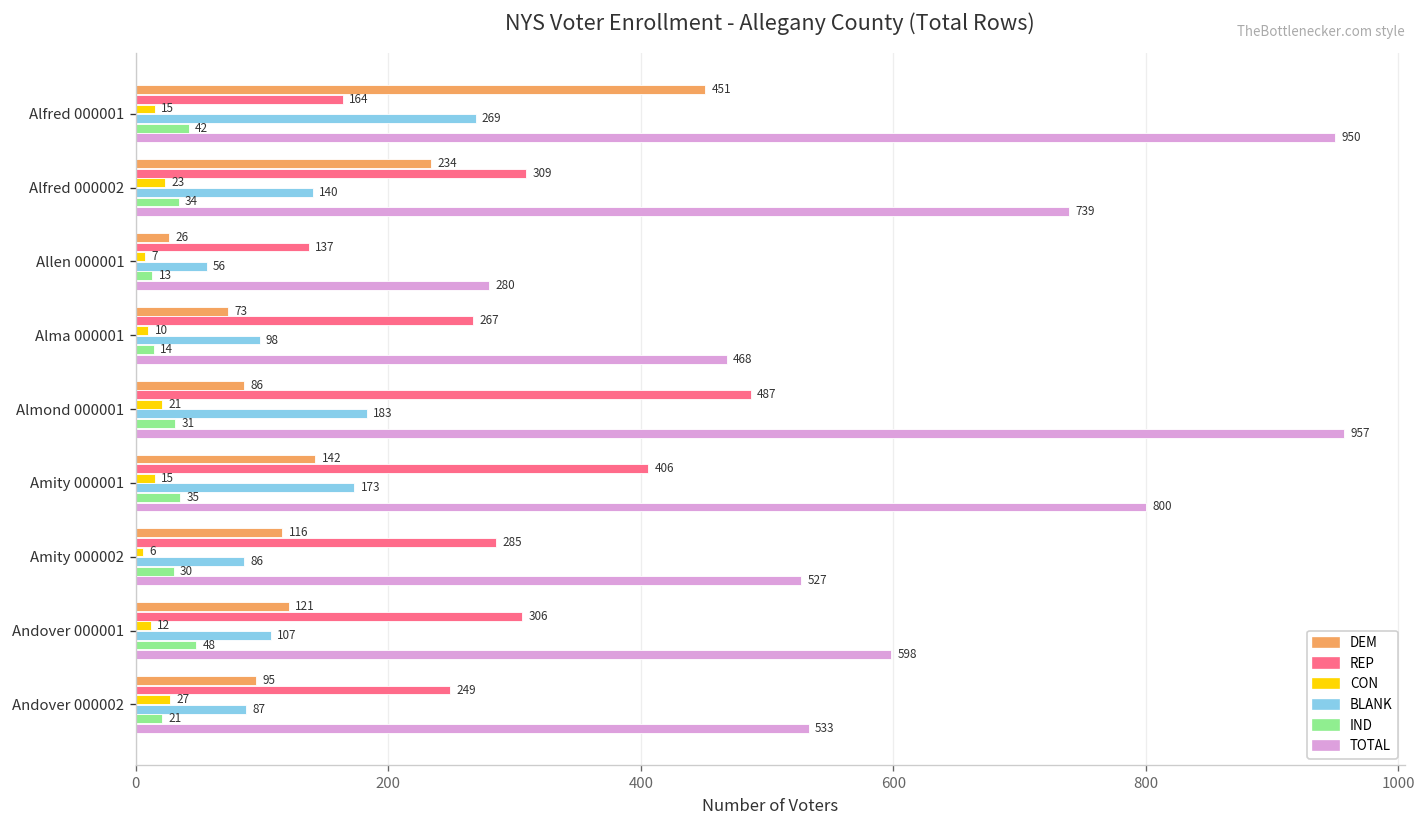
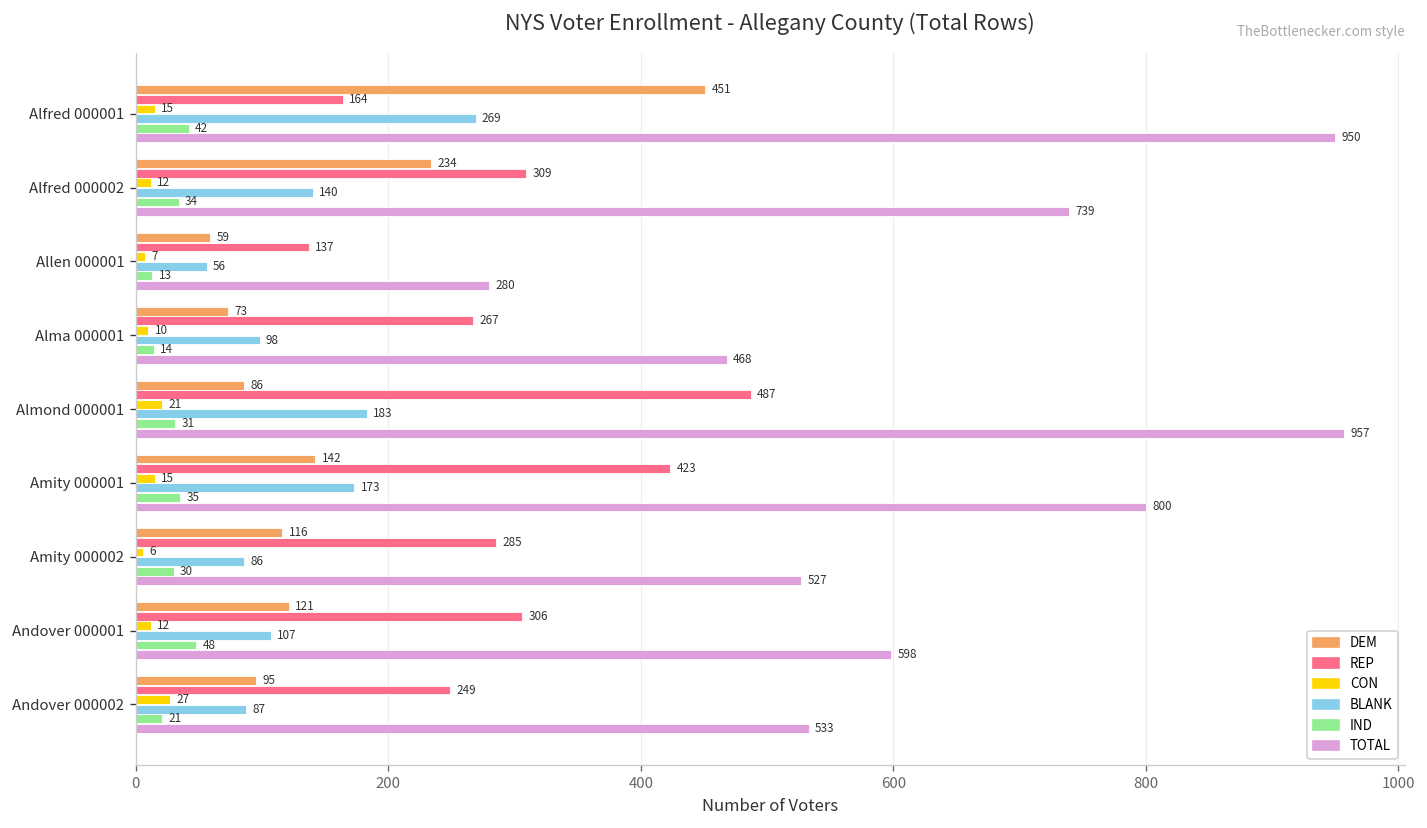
CON, Alfred 000002: 23 -> 12
DEM, Allen 000001: 26 -> 59
REP, Amity 000001: 406 -> 423
